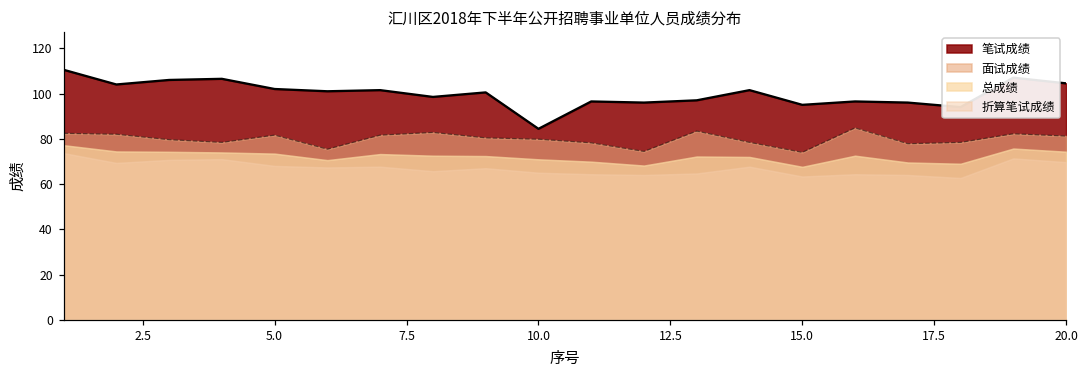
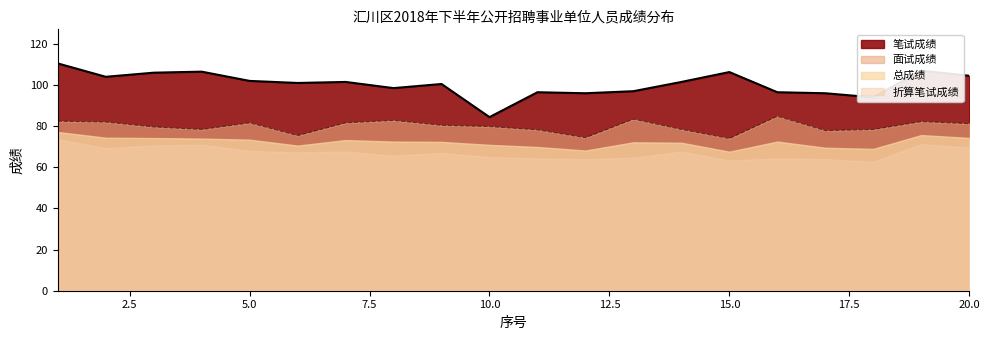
笔试成绩, 15.0: 95 -> 106
